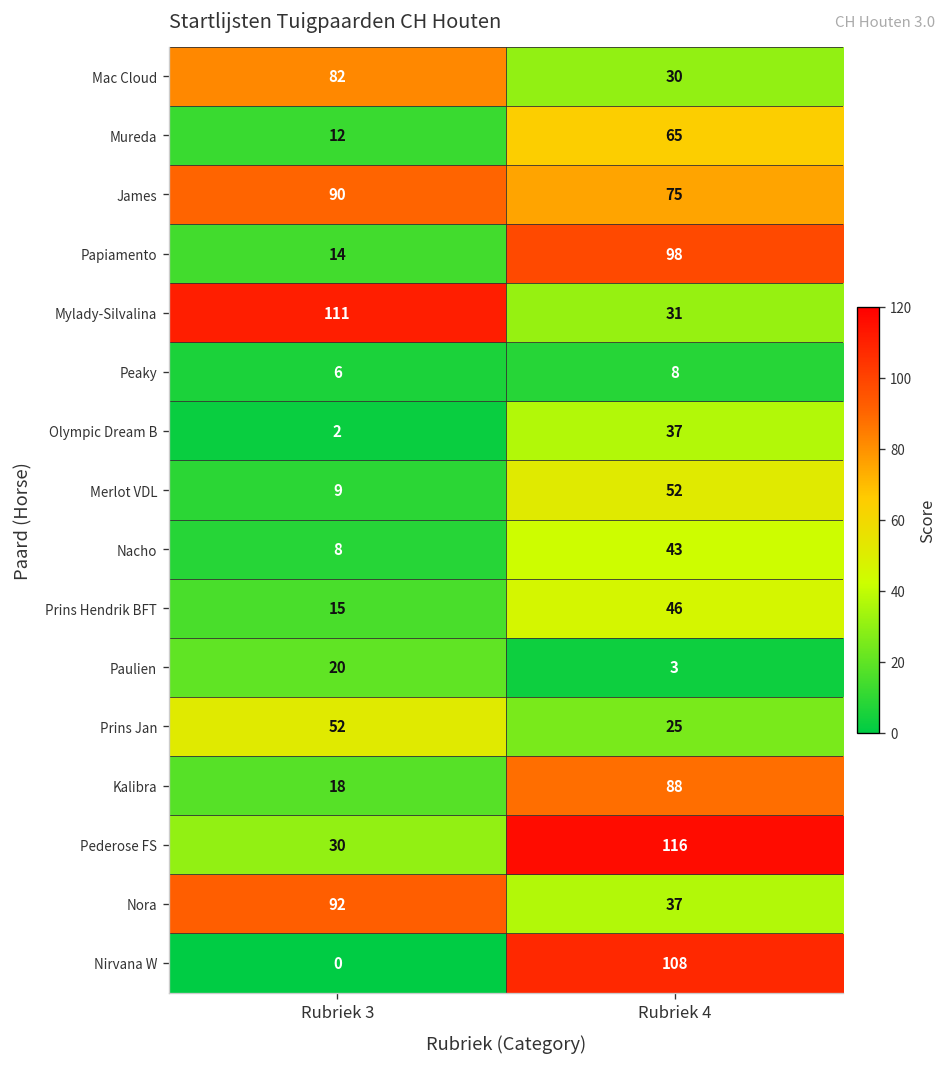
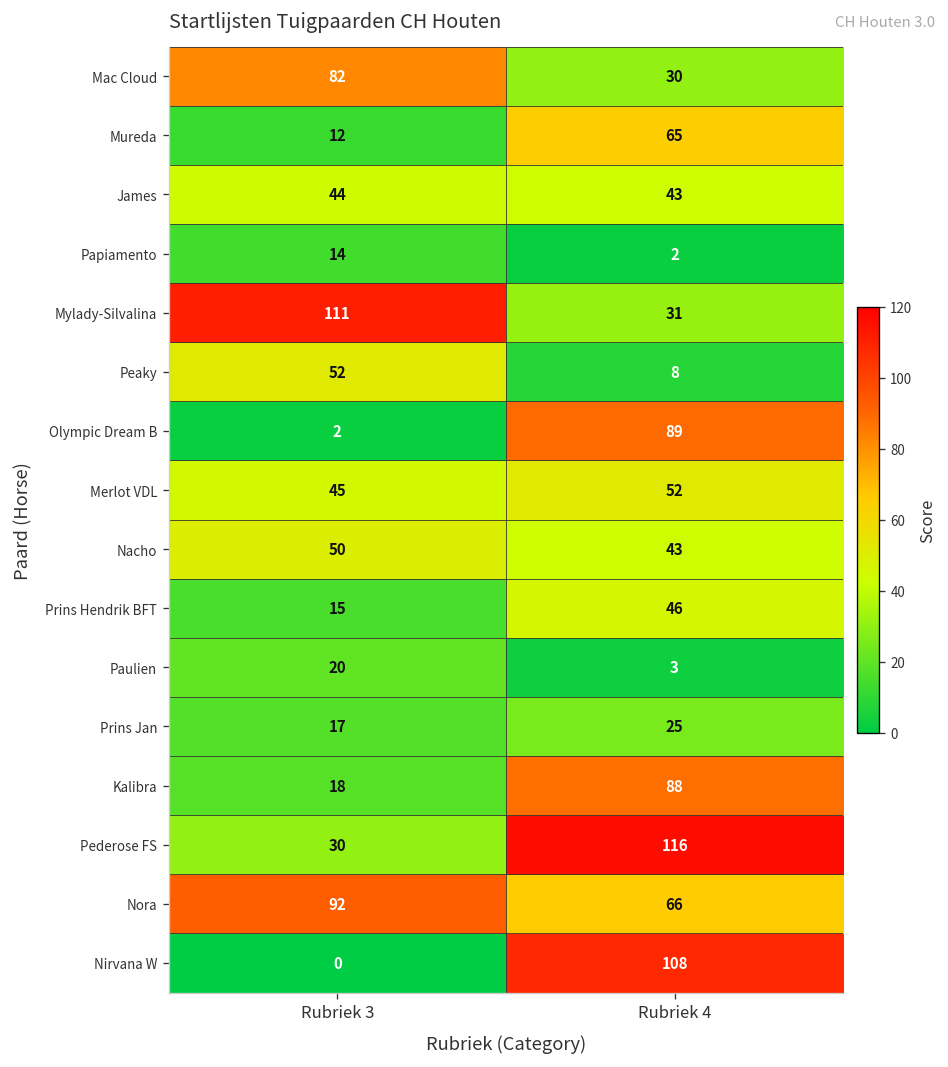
James, Rubriek 3: 90 -> 44
James, Rubriek 4: 75 -> 43
Papiamento, Rubriek 4: 98 -> 2
Peaky, Rubriek 3: 6 -> 52
Olympic Dream B, Rubriek 4: 37 -> 89
Merlot VDL, Rubriek 3: 9 -> 45
Nacho, Rubriek 3: 8 -> 50
Prins Jan, Rubriek 3: 52 -> 17
Nora, Rubriek 4: 37 -> 66
